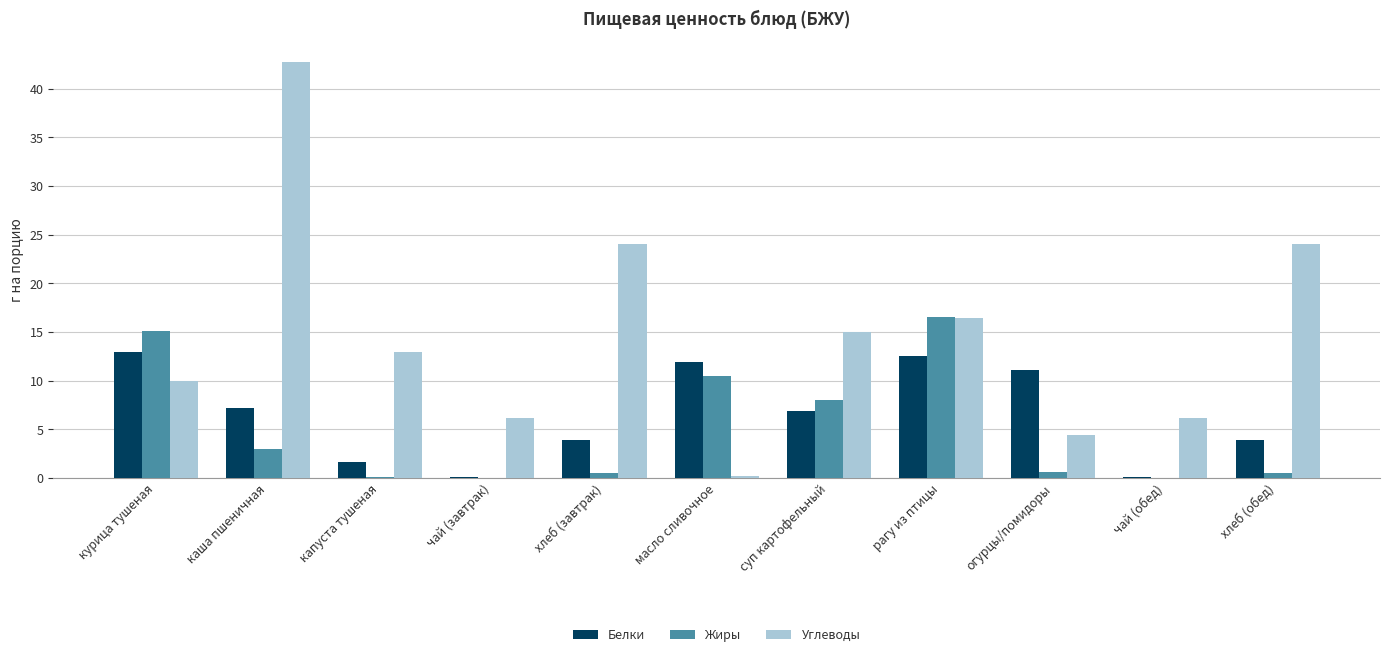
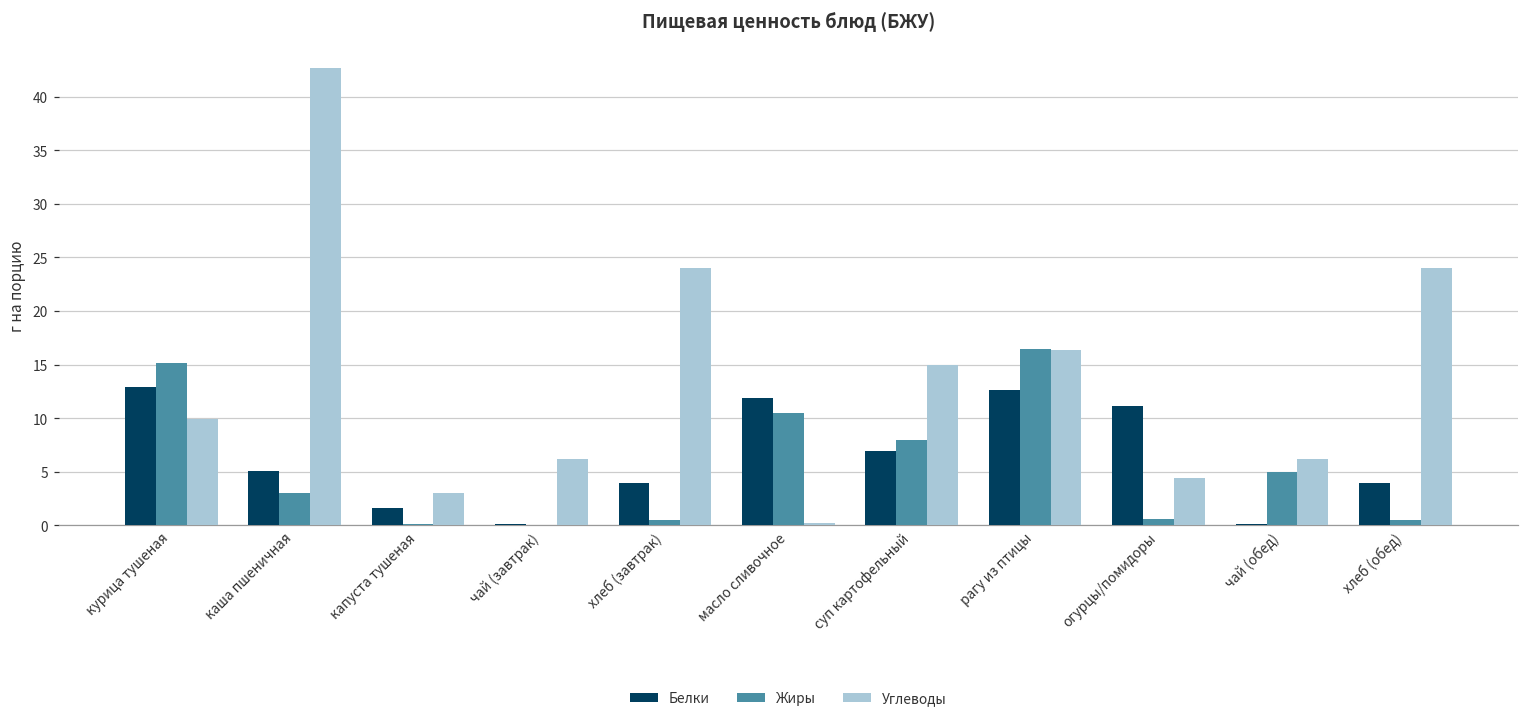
Белки, каша пшеничная: 7 -> 5
Углеводы, капуста тушеная: 13 -> 3
Жиры, чай (обед): 0 -> 5
